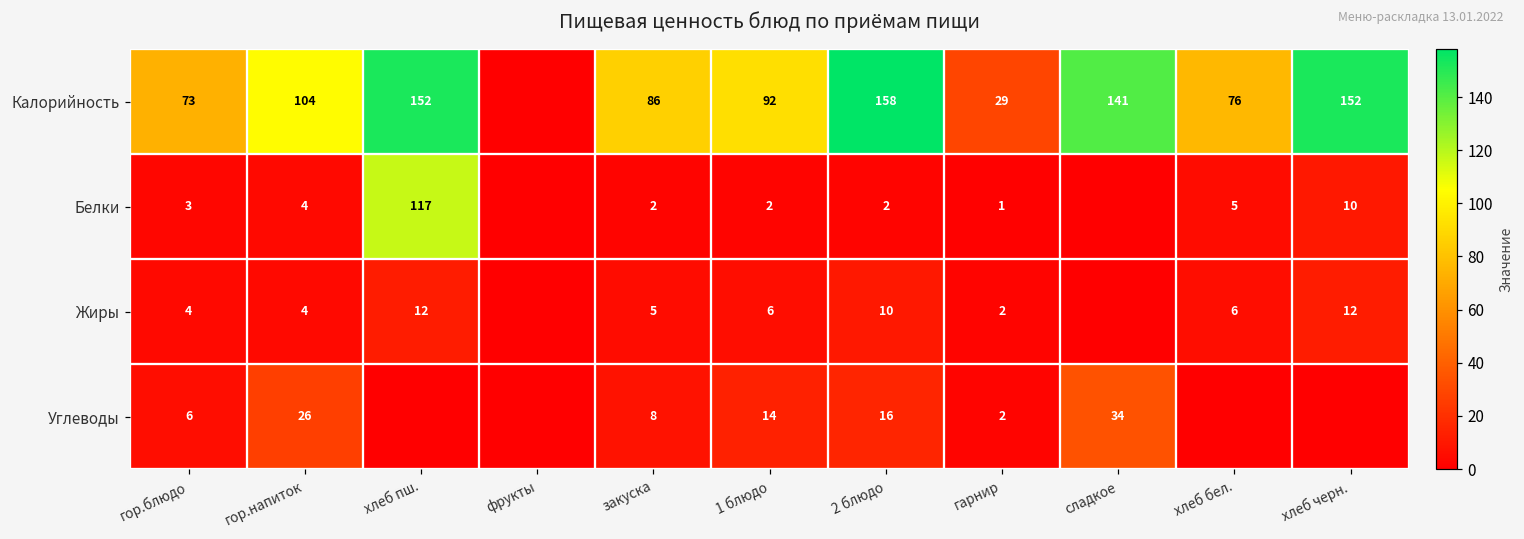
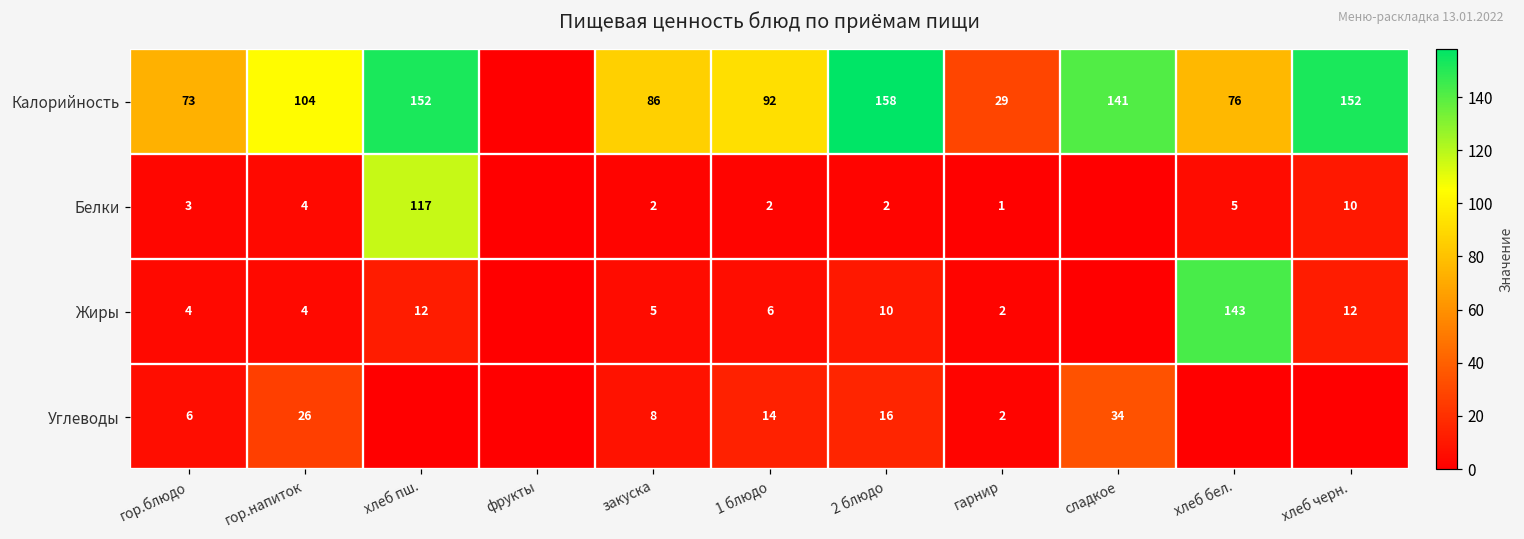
Жиры, хлеб бел.: 6 -> 143
